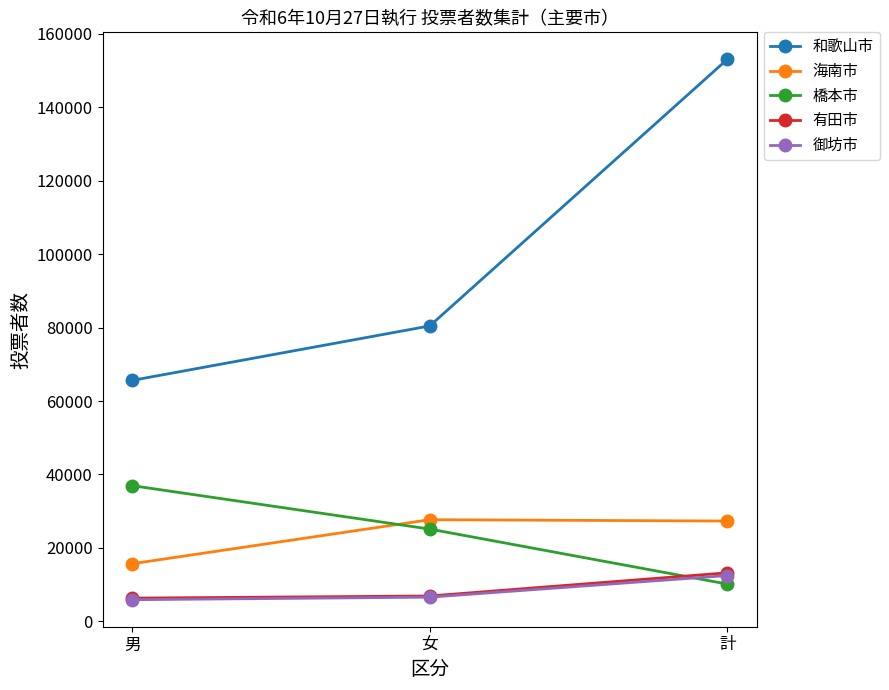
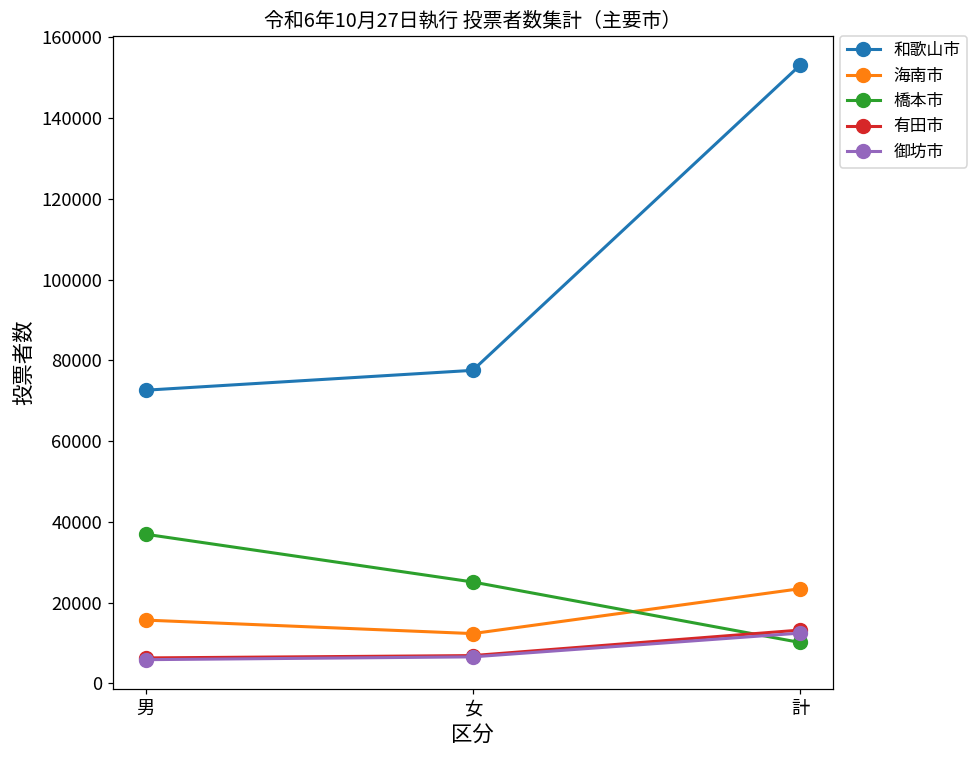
和歌山市, 男: 66000 -> 73000
和歌山市, 女: 80000 -> 78000
海南市, 女: 28000 -> 12000
海南市, 計: 27000 -> 23000
